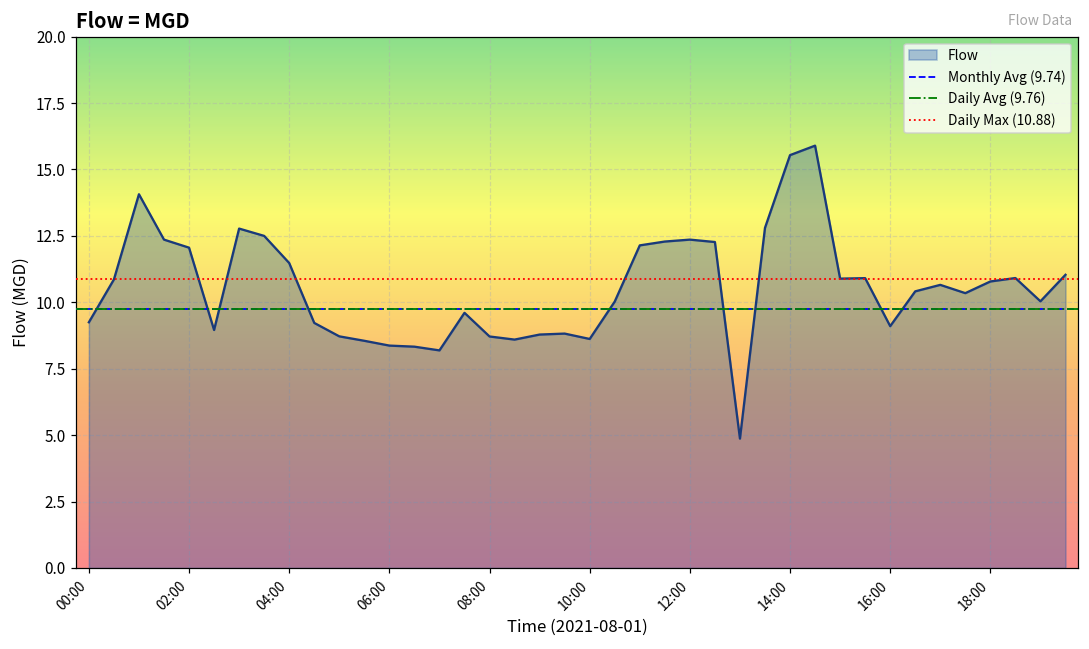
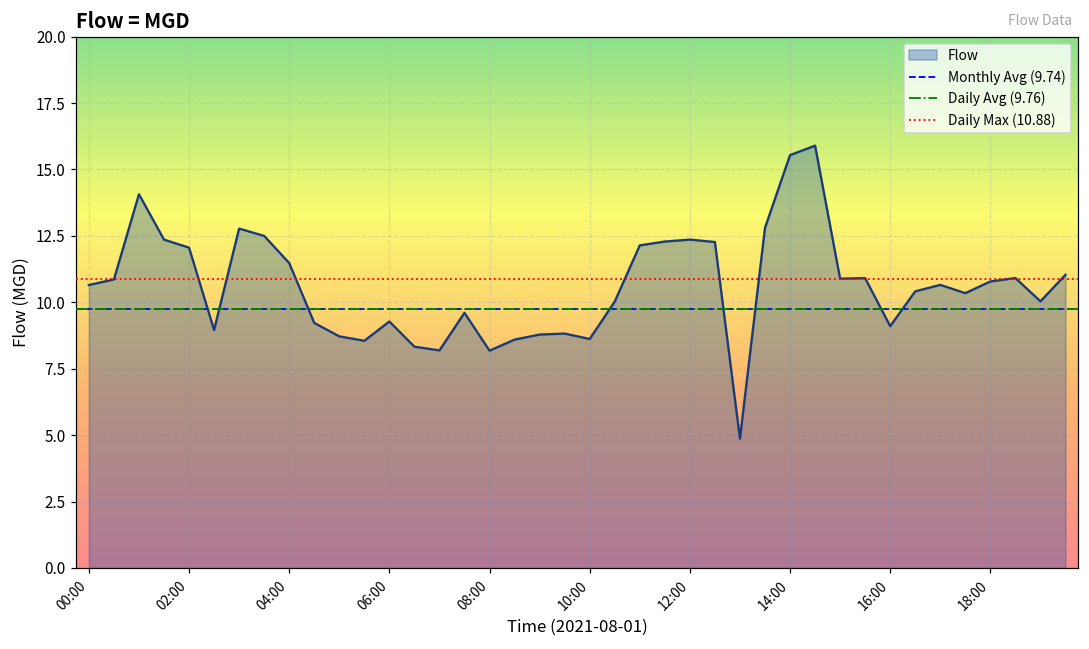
00:00: 9.2 -> 10.7
06:00: 8.4 -> 9.3
08:00: 8.7 -> 8.2
